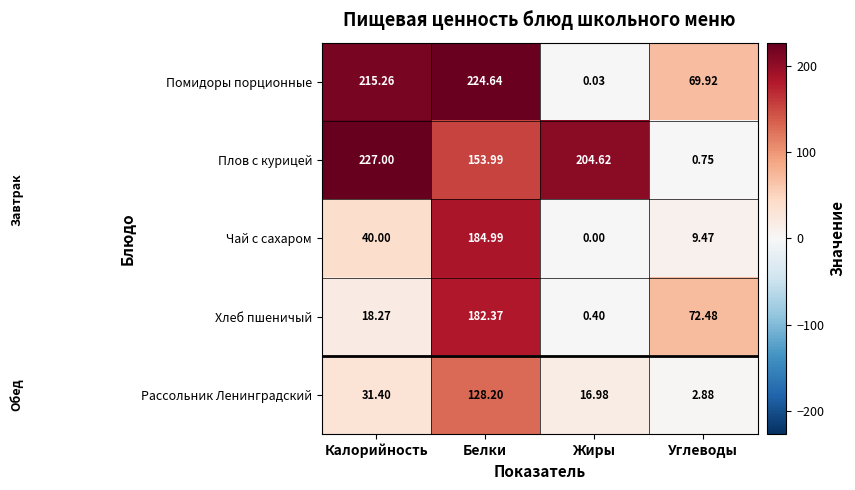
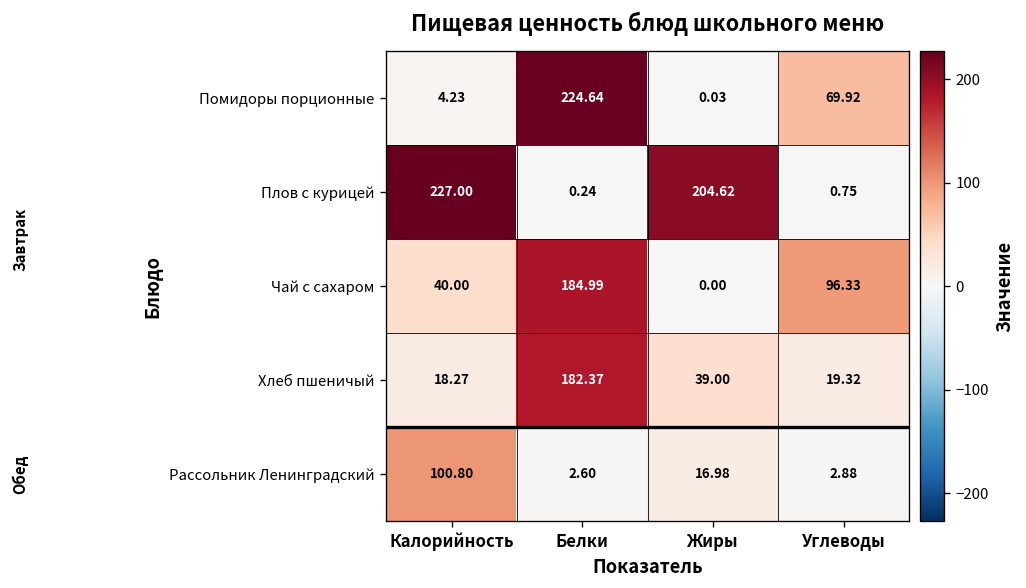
Помидоры порционные, Калорийность: 215.26 -> 4.23
Плов с курицей, Белки: 153.99 -> 0.24
Чай с сахаром, Углеводы: 9.47 -> 96.33
Хлеб пшеничый, Жиры: 0.40 -> 39.00
Хлеб пшеничый, Углеводы: 72.48 -> 19.32
Рассольник Ленинградский, Калорийность: 31.40 -> 100.80
Рассольник Ленинградский, Белки: 128.20 -> 2.60
